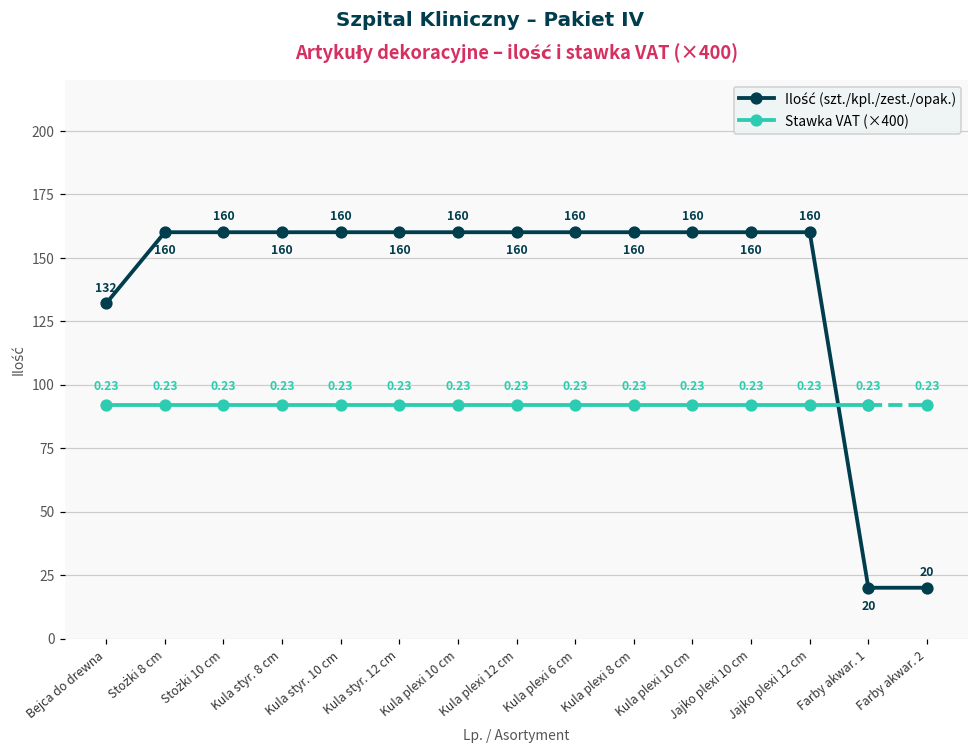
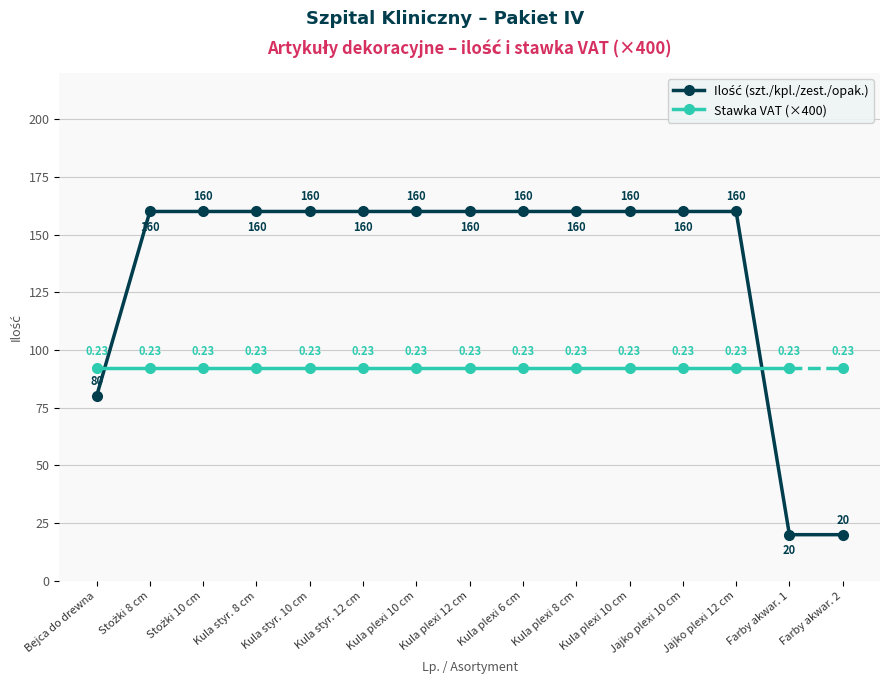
Ilość (szt./kpl./zest./opak.), Bejca do drewna: 132 -> 80
